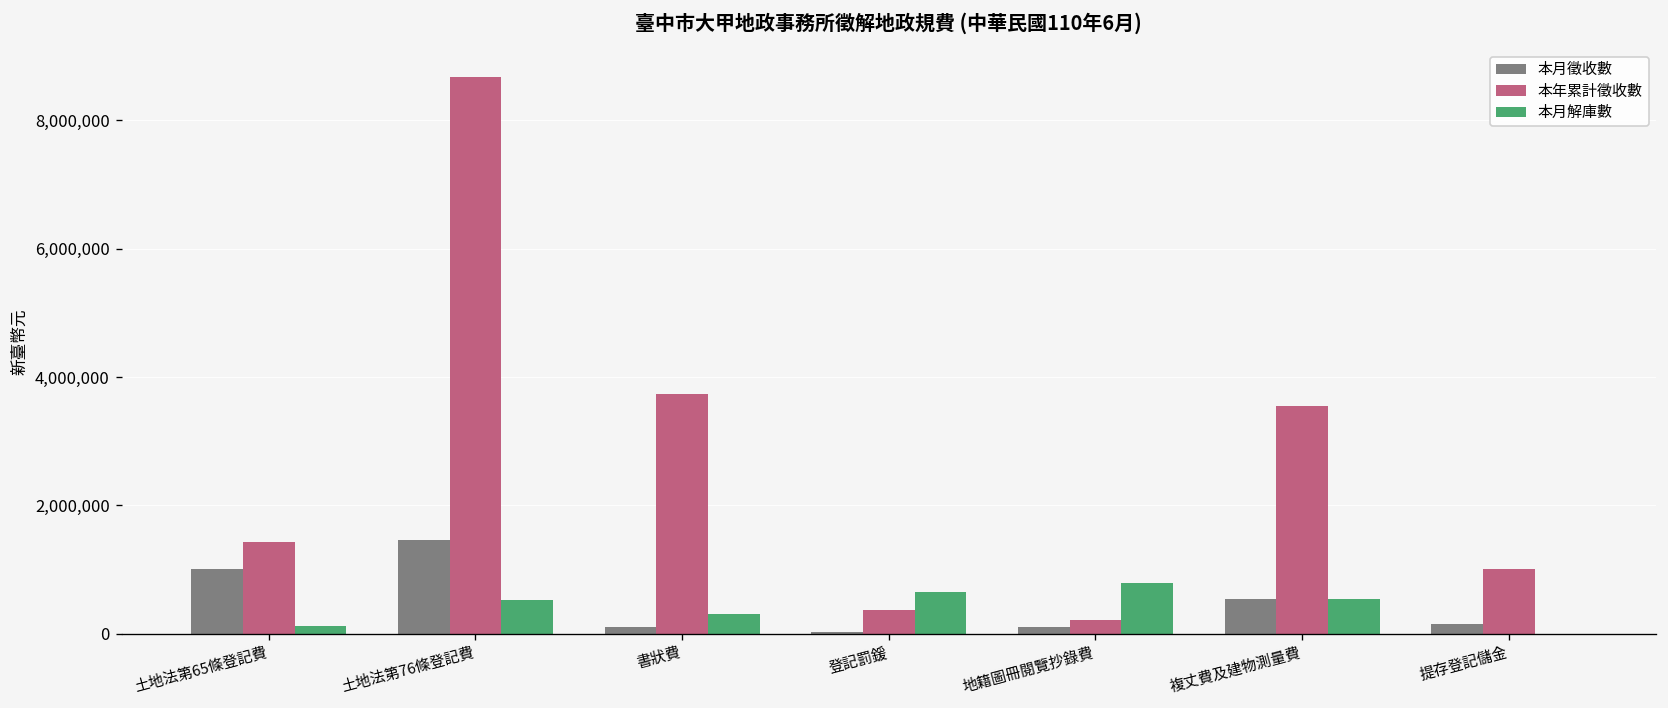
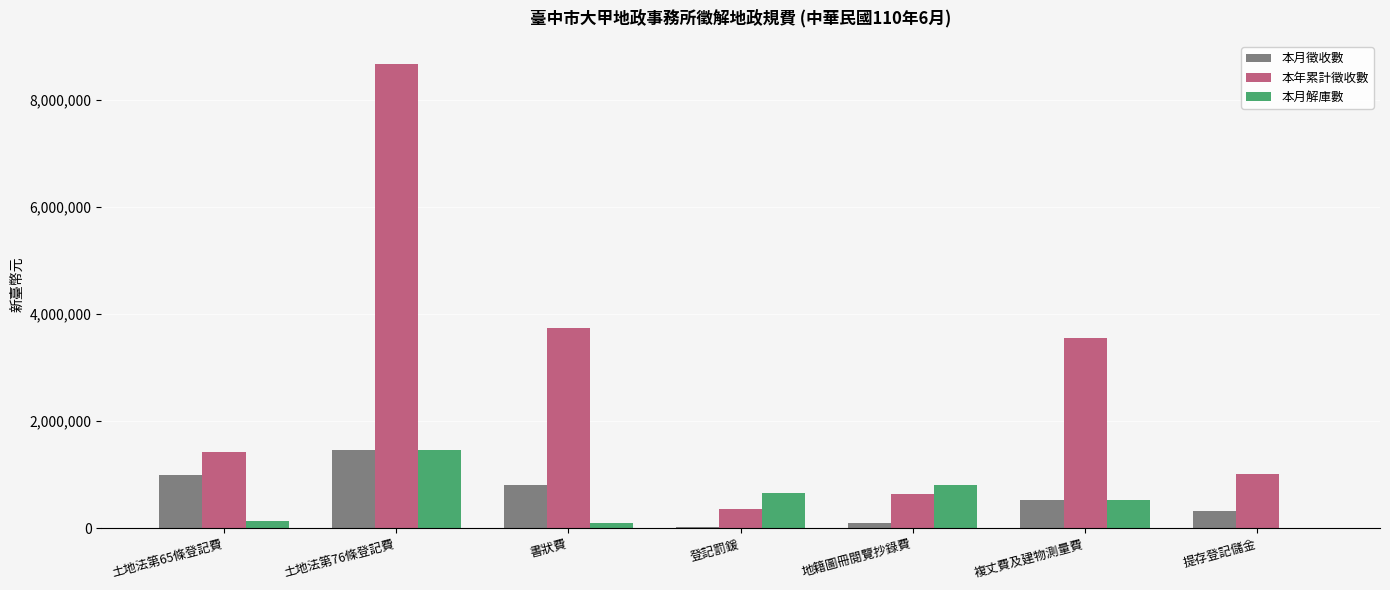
本月解庫數, 土地法第76條登記費: 500,000 -> 1,500,000
本月徵收數, 書狀費: 100,000 -> 800,000
本月解庫數, 書狀費: 300,000 -> 100,000
本年累計徵收數, 地籍圖冊閱覽抄錄費: 200,000 -> 600,000
本月徵收數, 提存登記儲金: 200,000 -> 300,000
